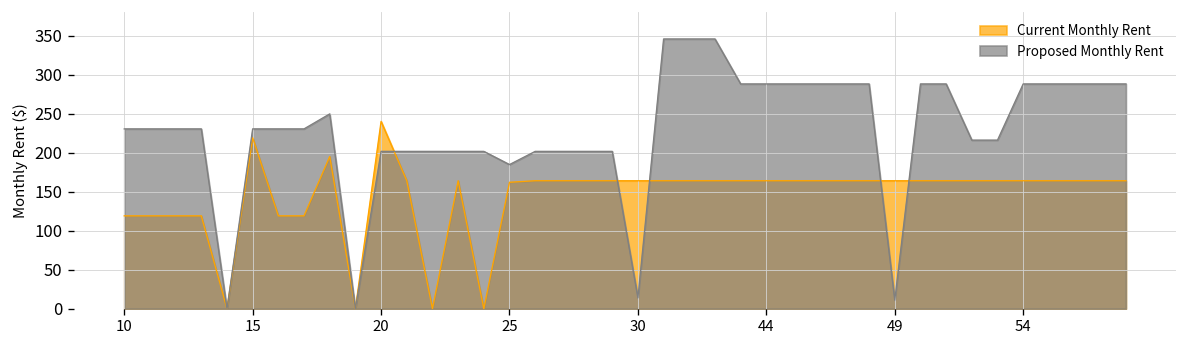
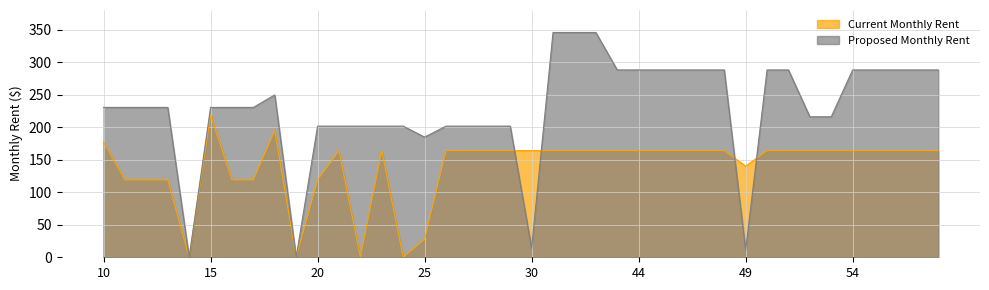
Current Monthly Rent, 10: 120 -> 180
Current Monthly Rent, 20: 240 -> 120
Current Monthly Rent, 25: 160 -> 30
Current Monthly Rent, 49: 160 -> 140
